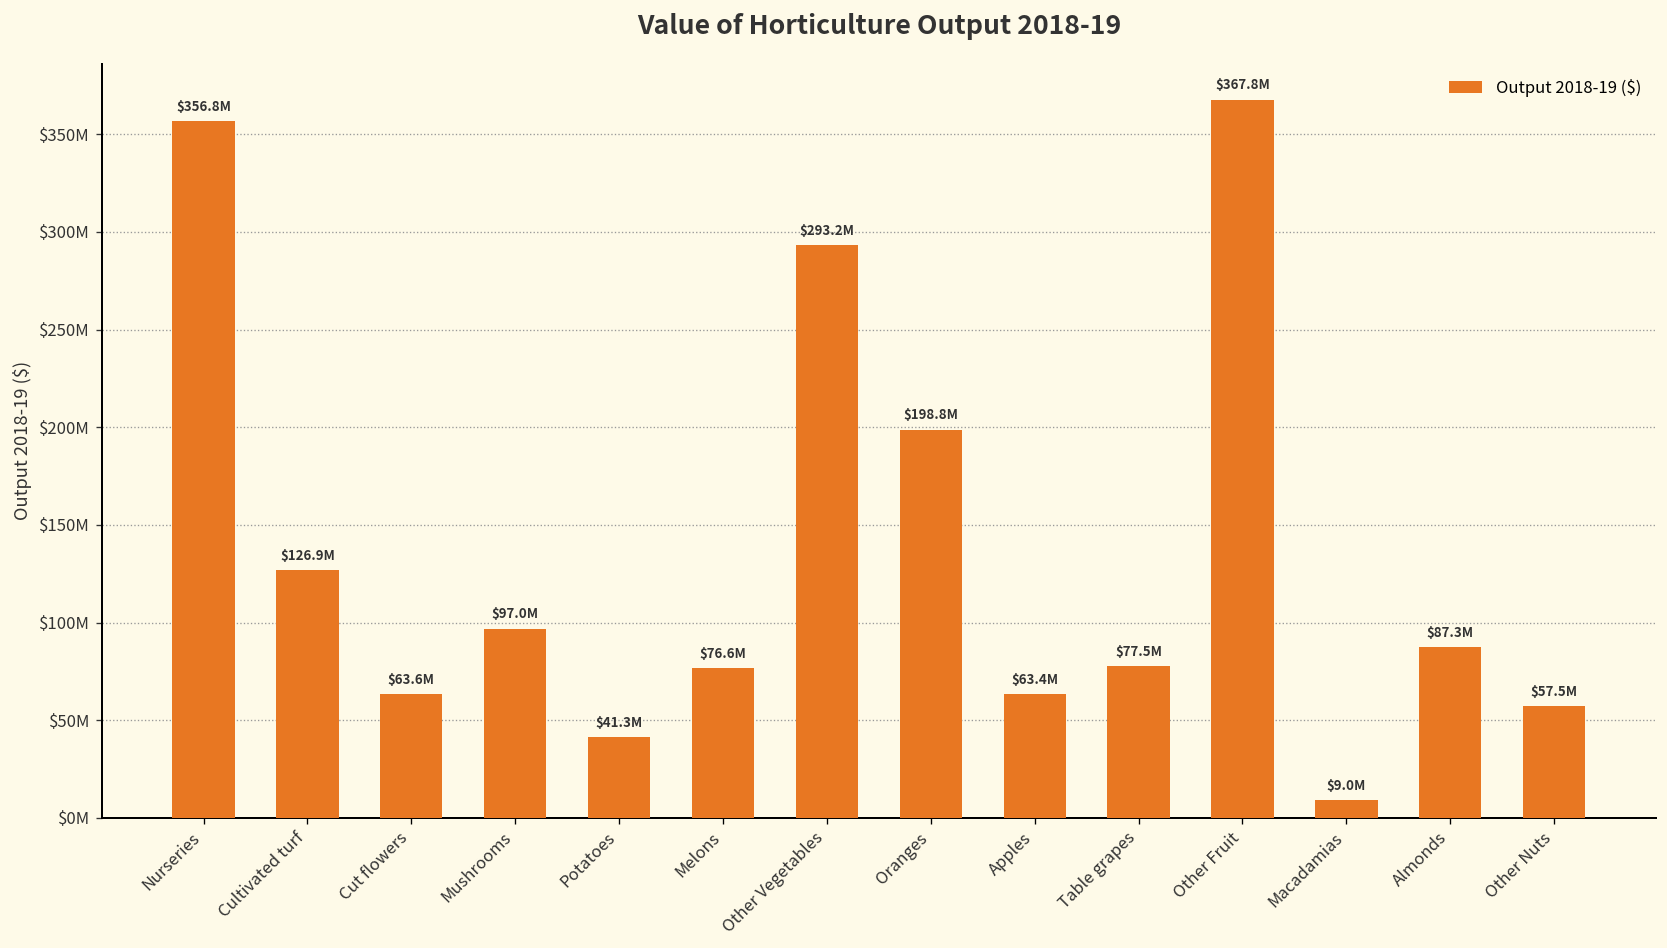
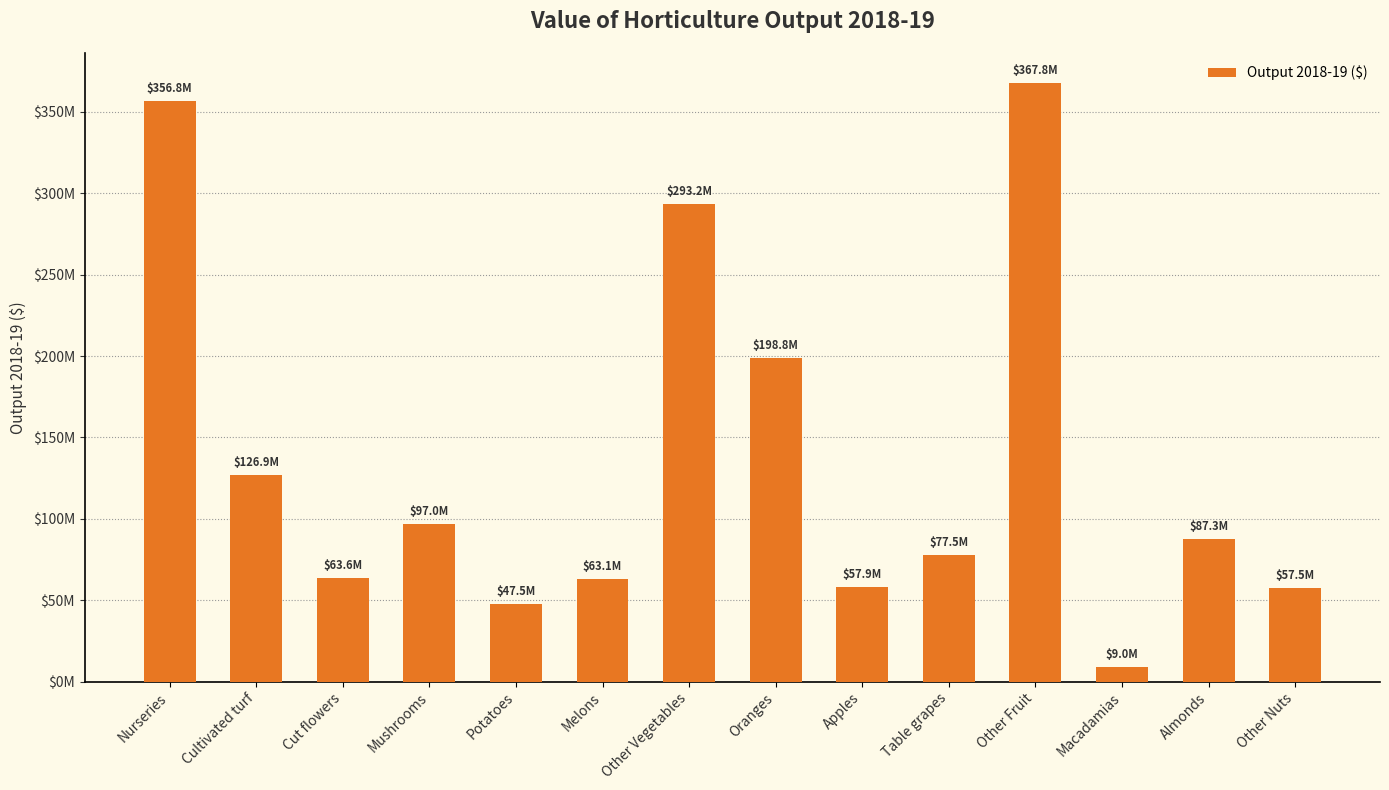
Potatoes: $41.3M -> $47.5M
Melons: $76.6M -> $63.1M
Apples: $63.4M -> $57.9M
